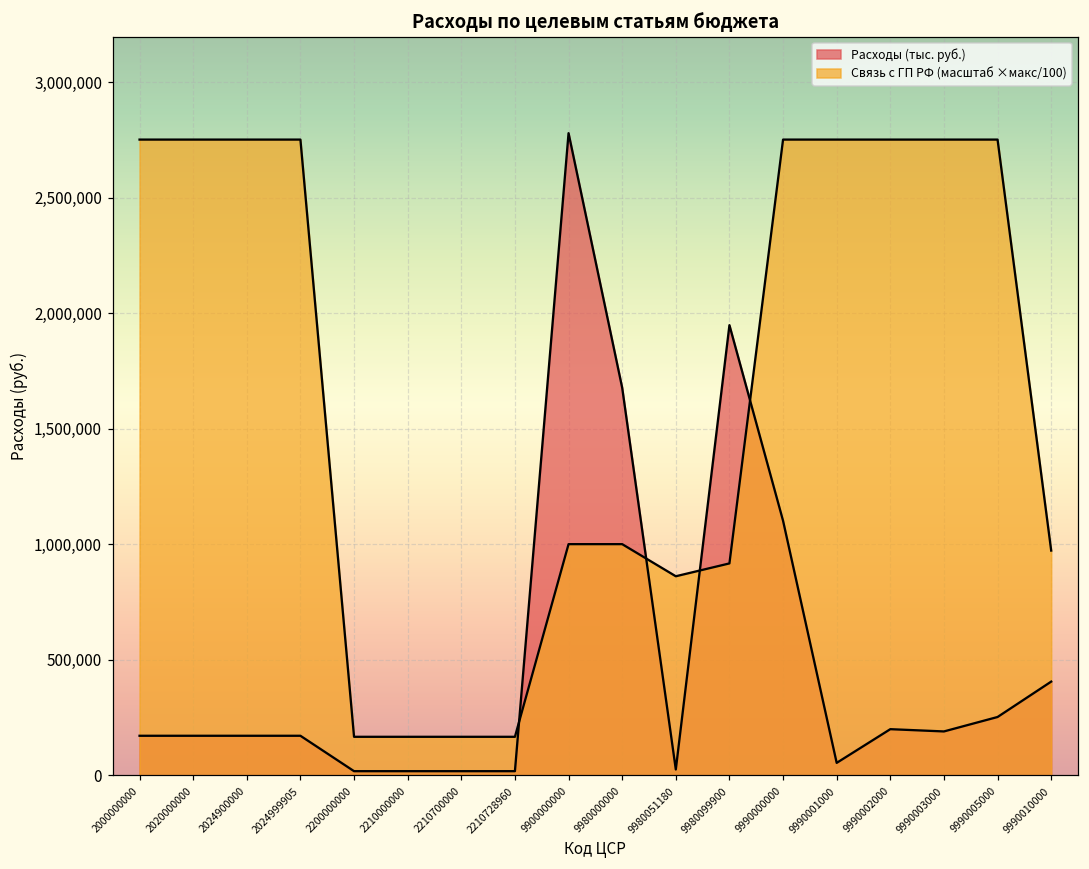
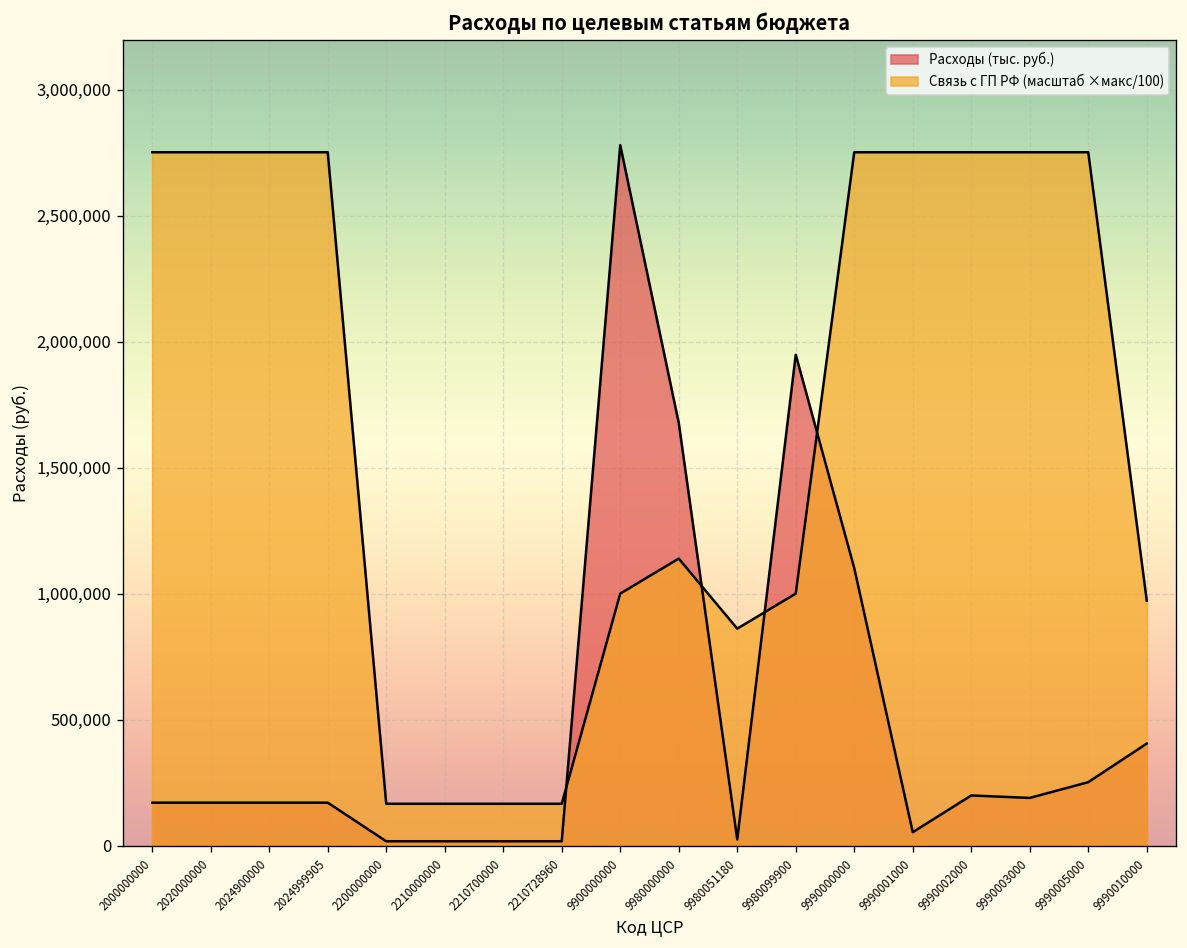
Связь с ГП РФ (масштаб ×макс/100), 9980000000: 1,000,000 -> 1,140,000
Связь с ГП РФ (масштаб ×макс/100), 9980099900: 920,000 -> 1,000,000
